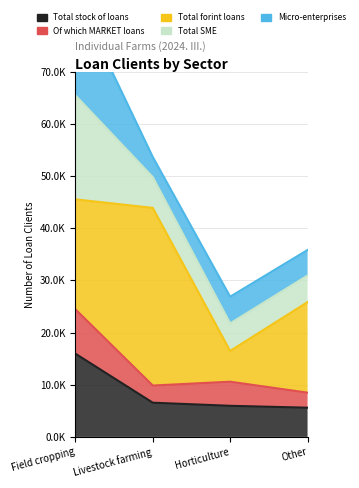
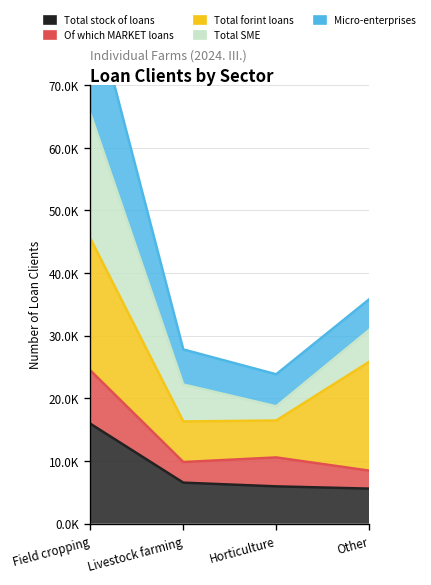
Total forint loans, Livestock farming: 34000 -> 6000
Micro-enterprises, Livestock farming: 4000 -> 6000
Total SME, Horticulture: 5000 -> 2000
